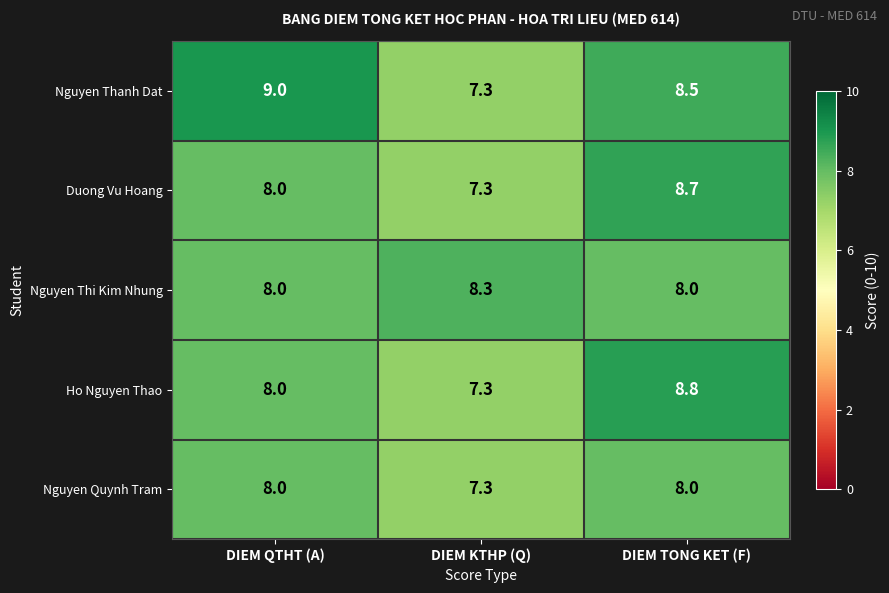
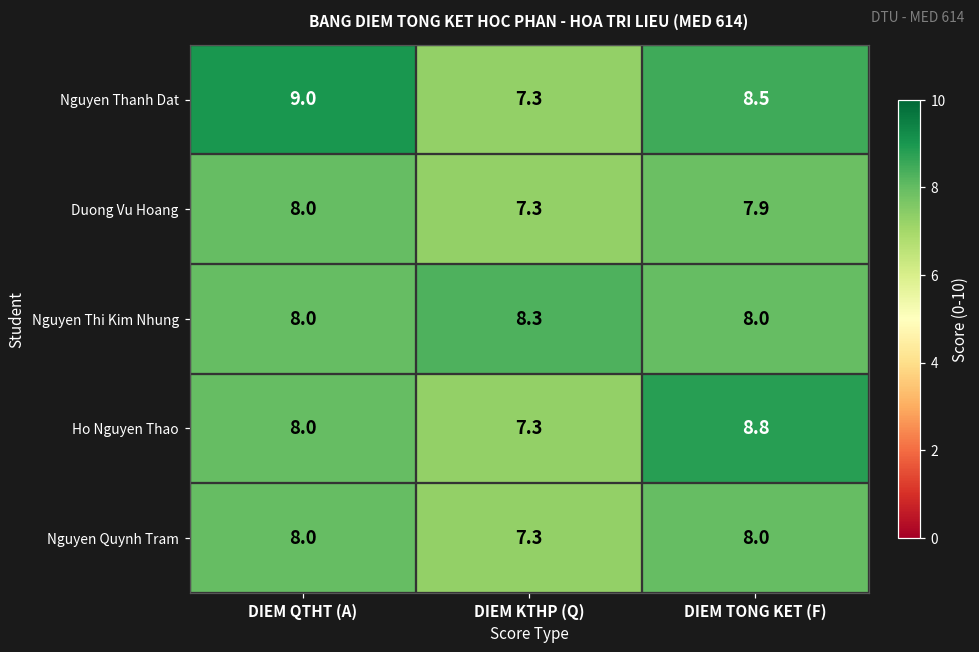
Duong Vu Hoang, DIEM TONG KET (F): 8.7 -> 7.9
